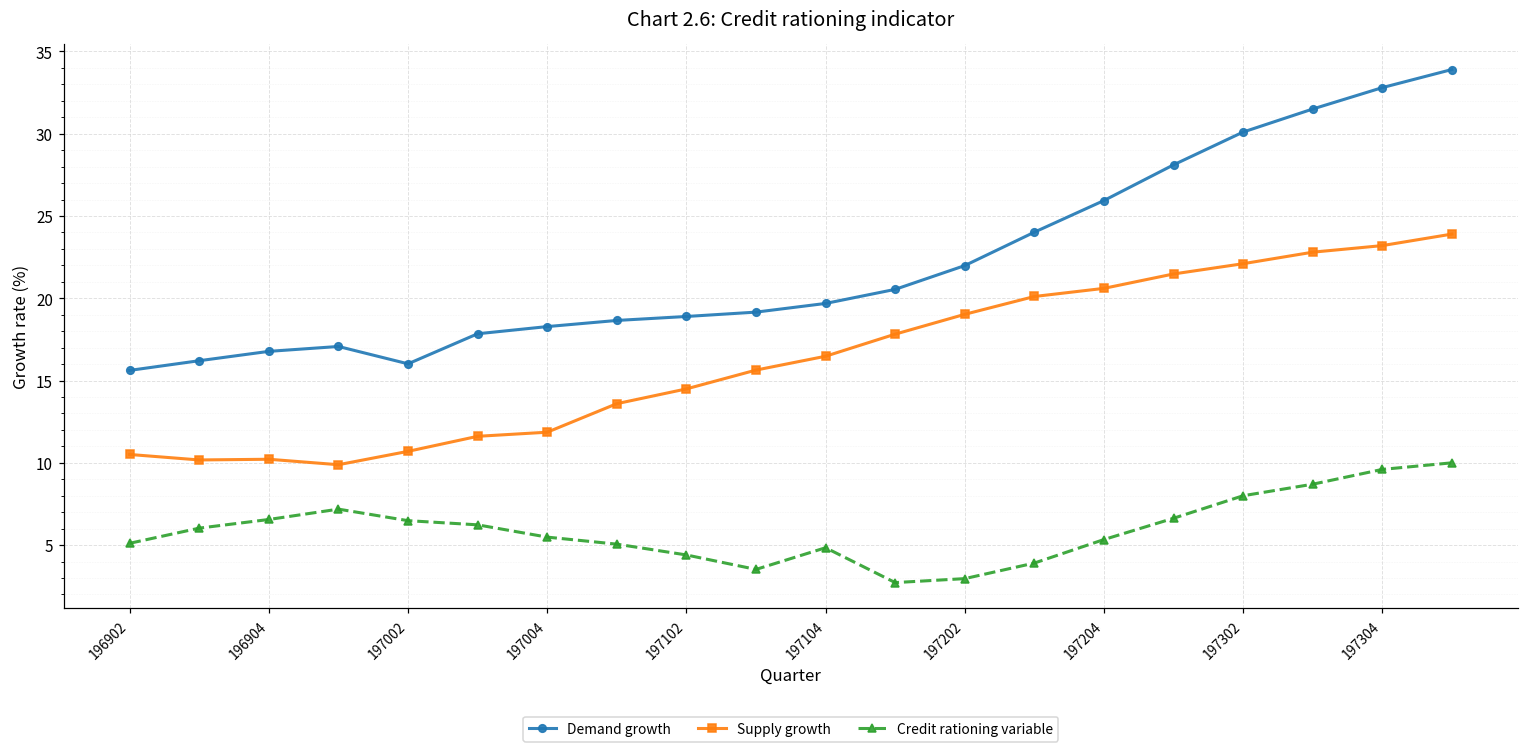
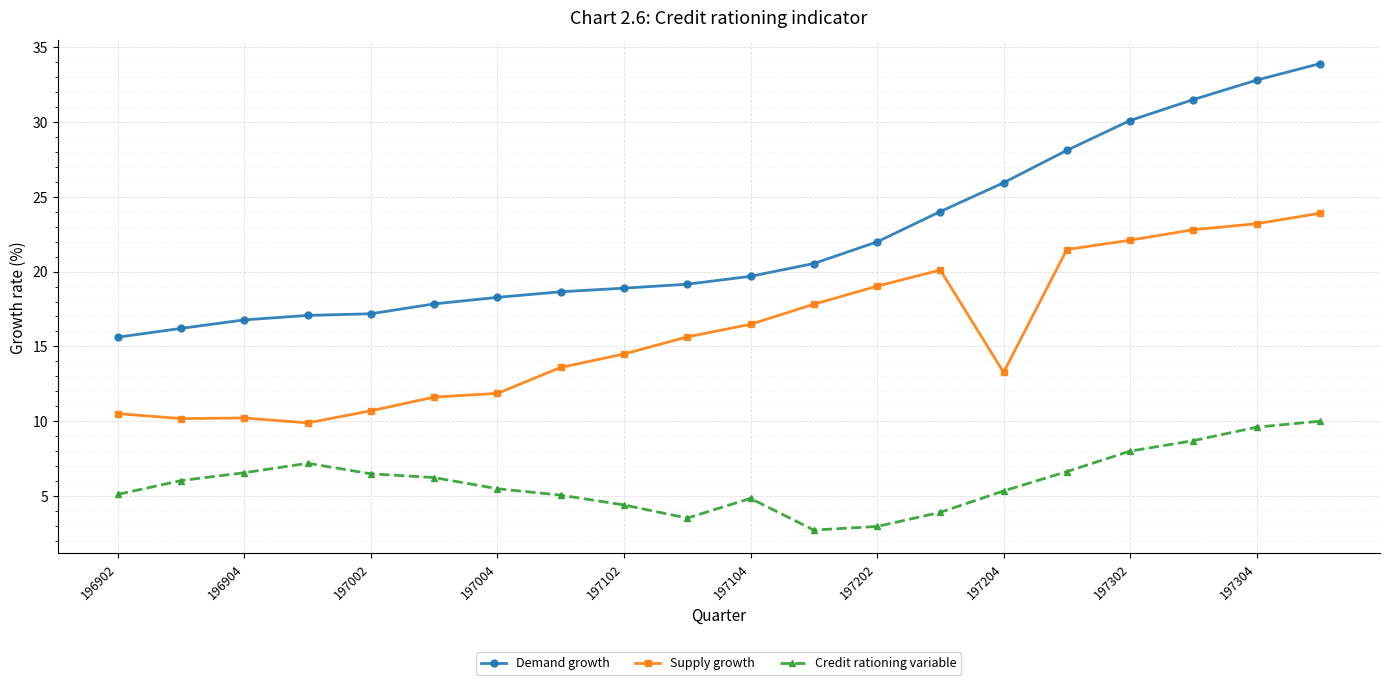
Demand growth, 197002: 16.0 -> 17.2
Supply growth, 197204: 20.6 -> 13.3
